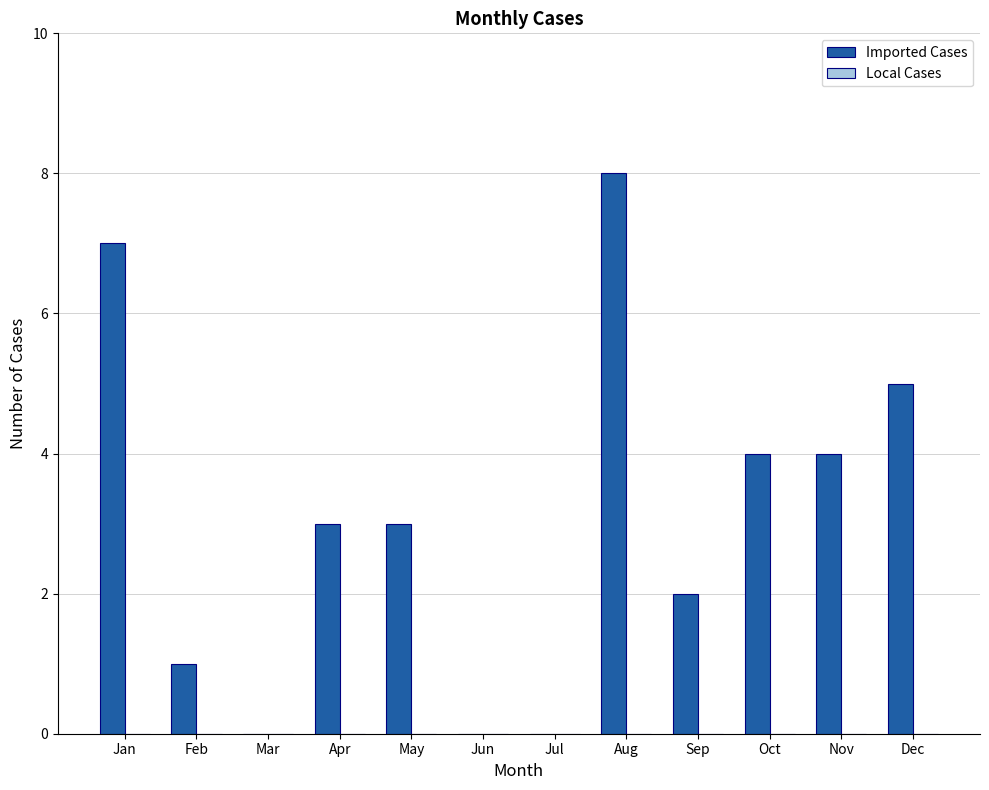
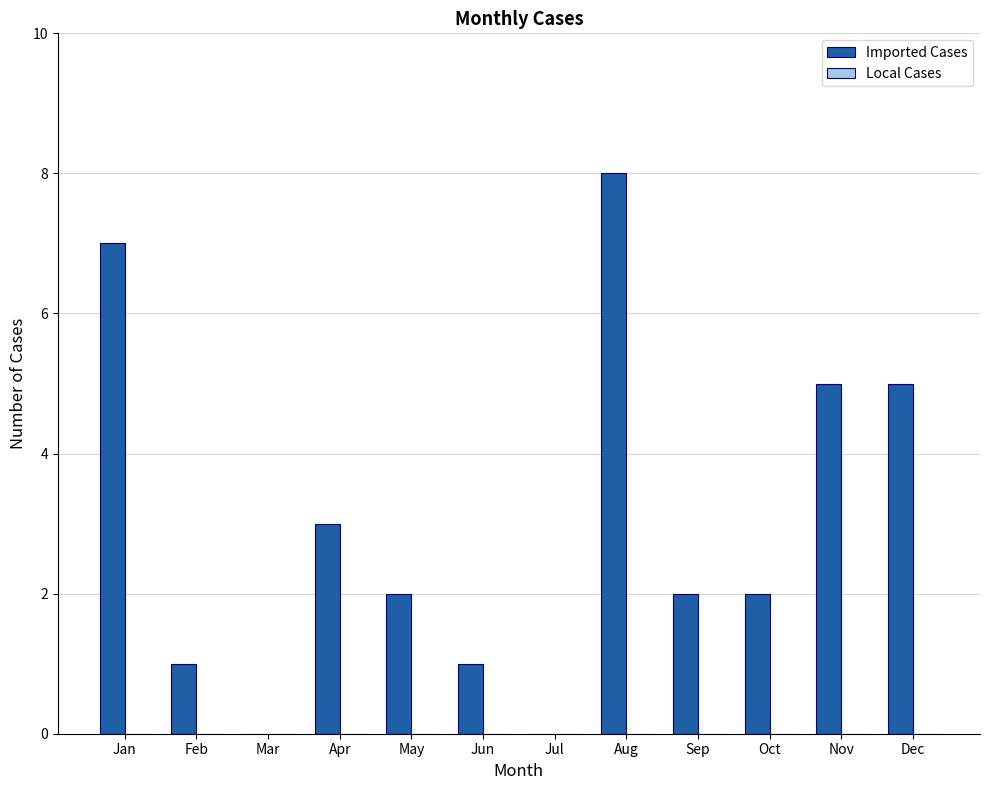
Imported Cases, May: 3 -> 2
Imported Cases, Jun: 0 -> 1
Imported Cases, Oct: 4 -> 2
Imported Cases, Nov: 4 -> 5
